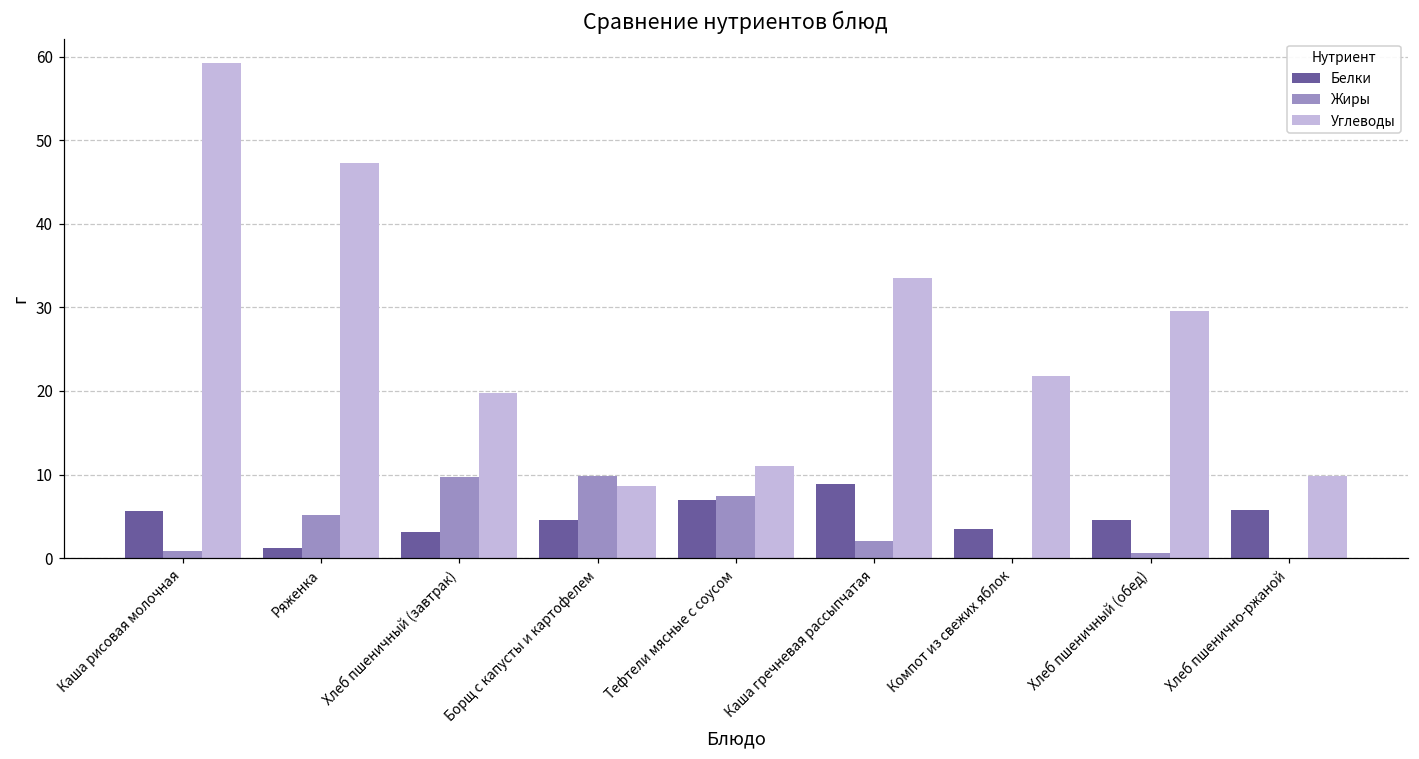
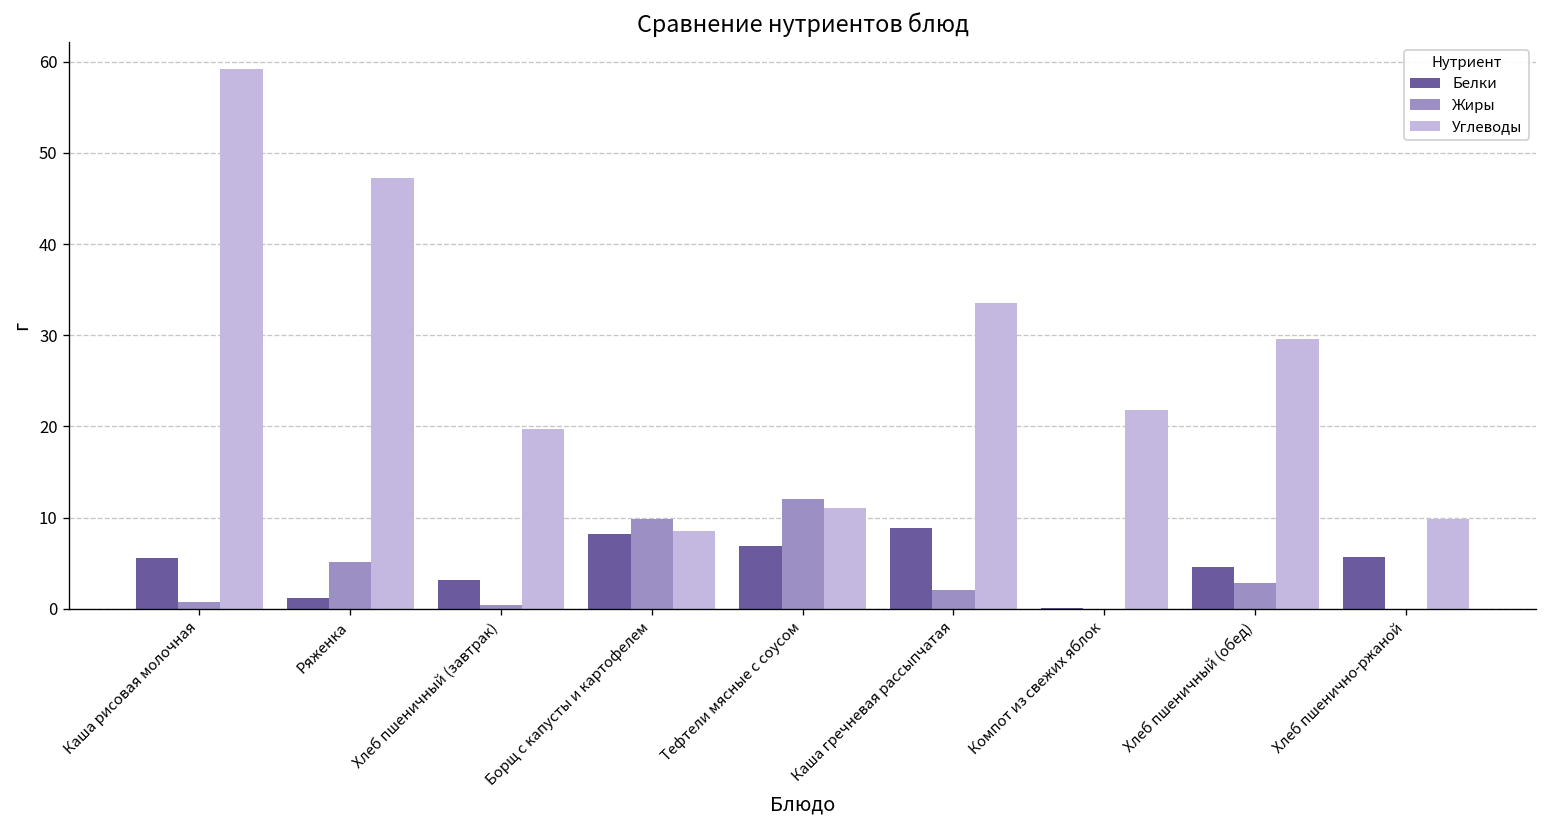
Жиры, Хлеб пшеничный (завтрак): 10 -> 0
Белки, Борщ с капусты и картофелем: 5 -> 8
Жиры, Тефтели мясные с соусом: 7 -> 12
Белки, Компот из свежих яблок: 3 -> 0
Жиры, Хлеб пшеничный (обед): 1 -> 3
